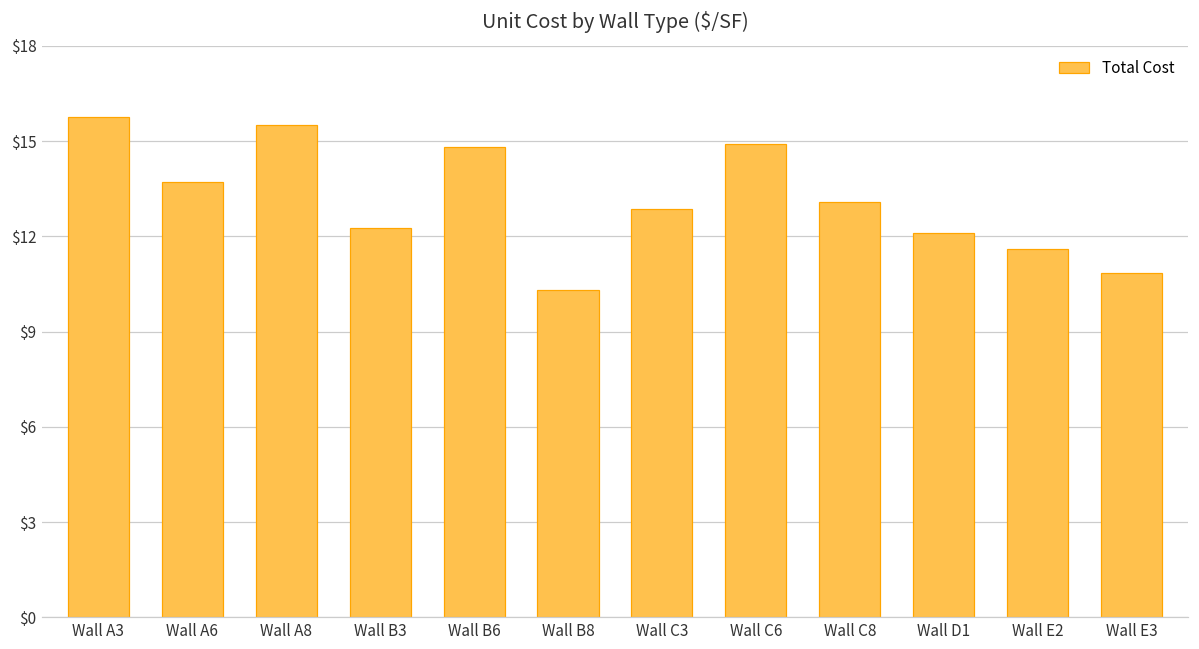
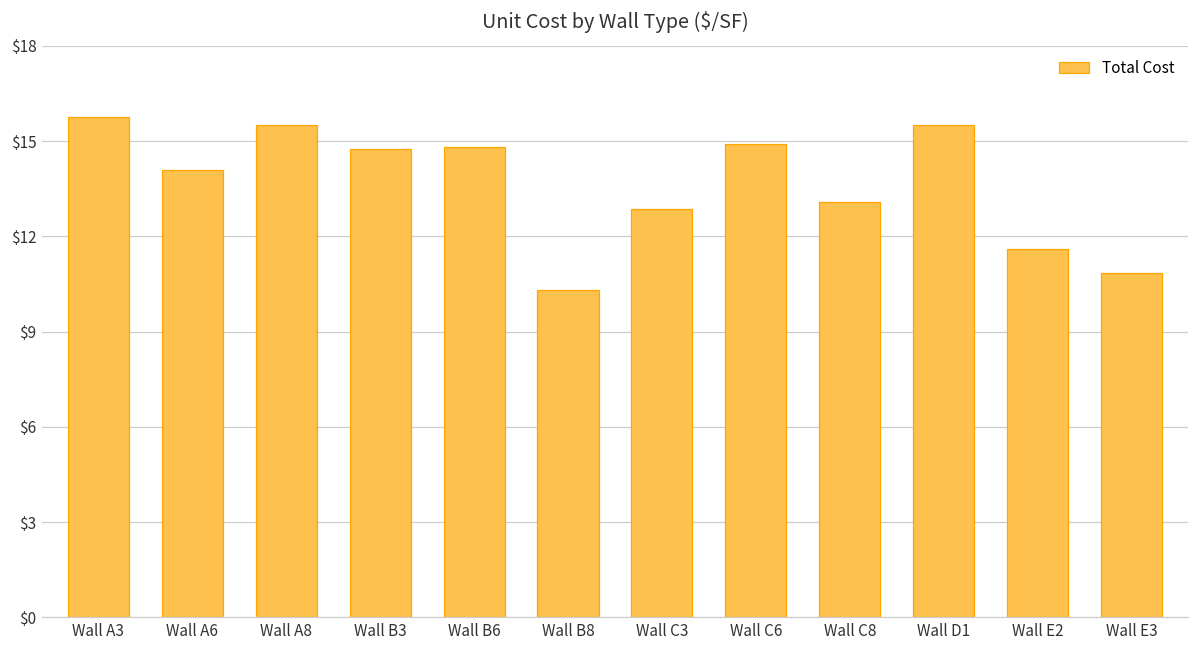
Wall A6: $13.7 -> $14.1
Wall B3: $12.3 -> $14.8
Wall D1: $12.1 -> $15.5
